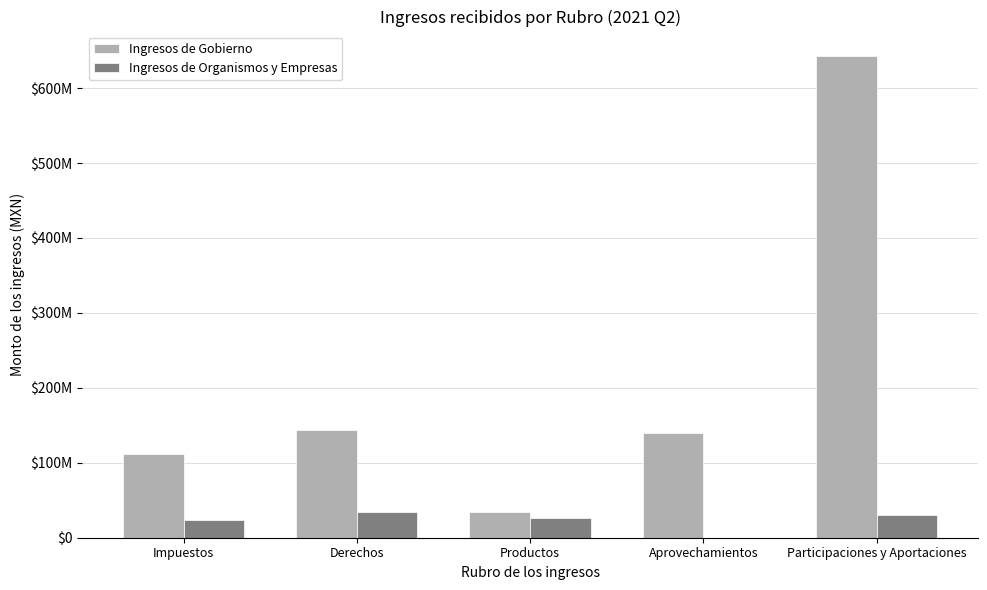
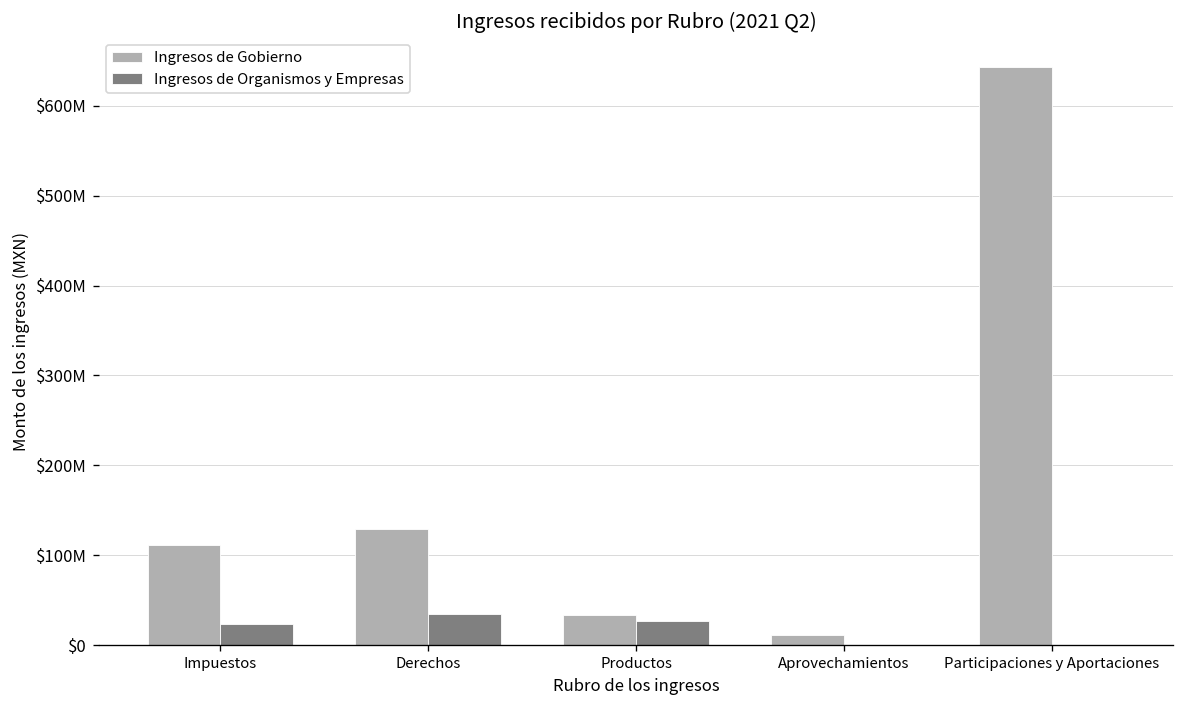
Ingresos de Gobierno, Derechos: $140000000 -> $130000000
Ingresos de Gobierno, Aprovechamientos: $140000000 -> $10000000
Ingresos de Organismos y Empresas, Participaciones y Aportaciones: $30000000 -> $0
